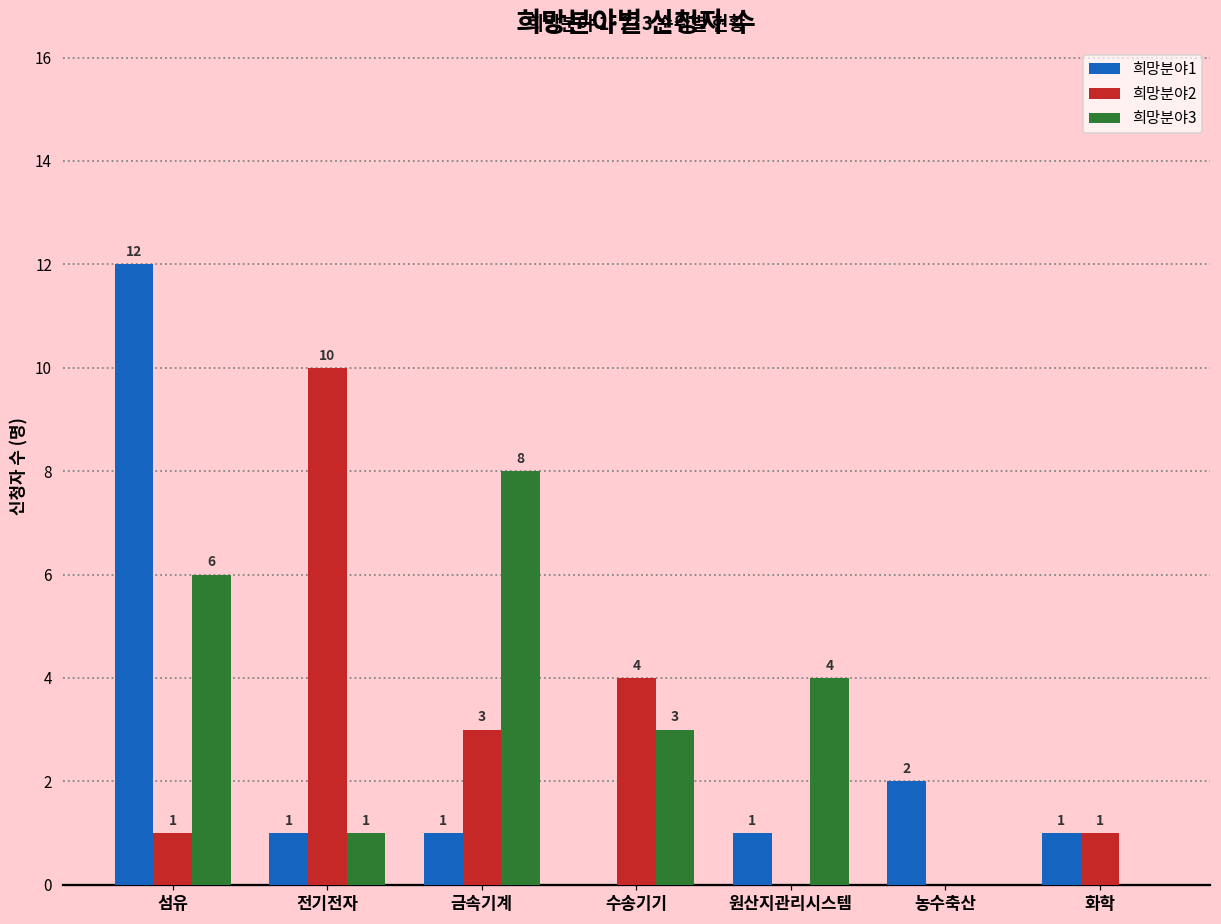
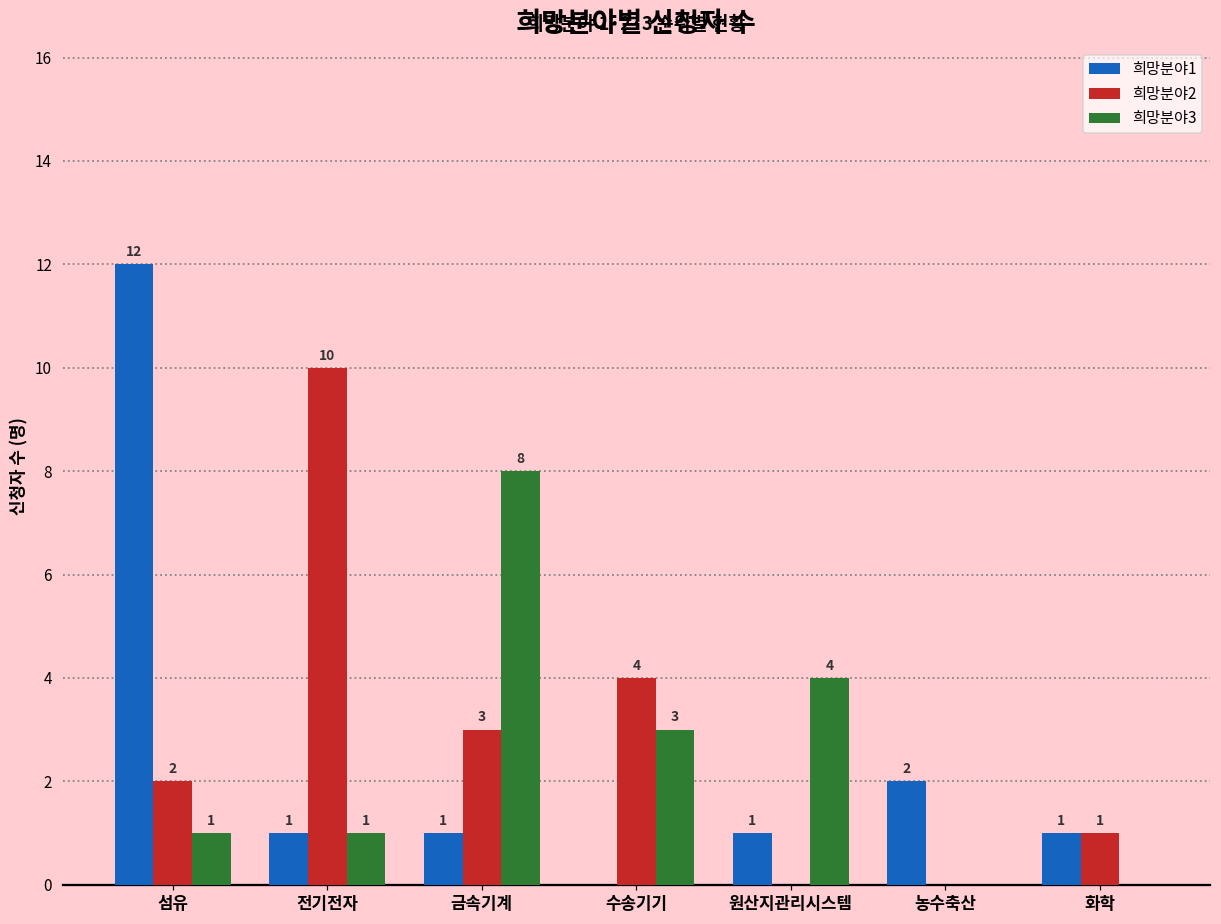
희망분야2, 섬유: 1 -> 2
희망분야3, 섬유: 6 -> 1
